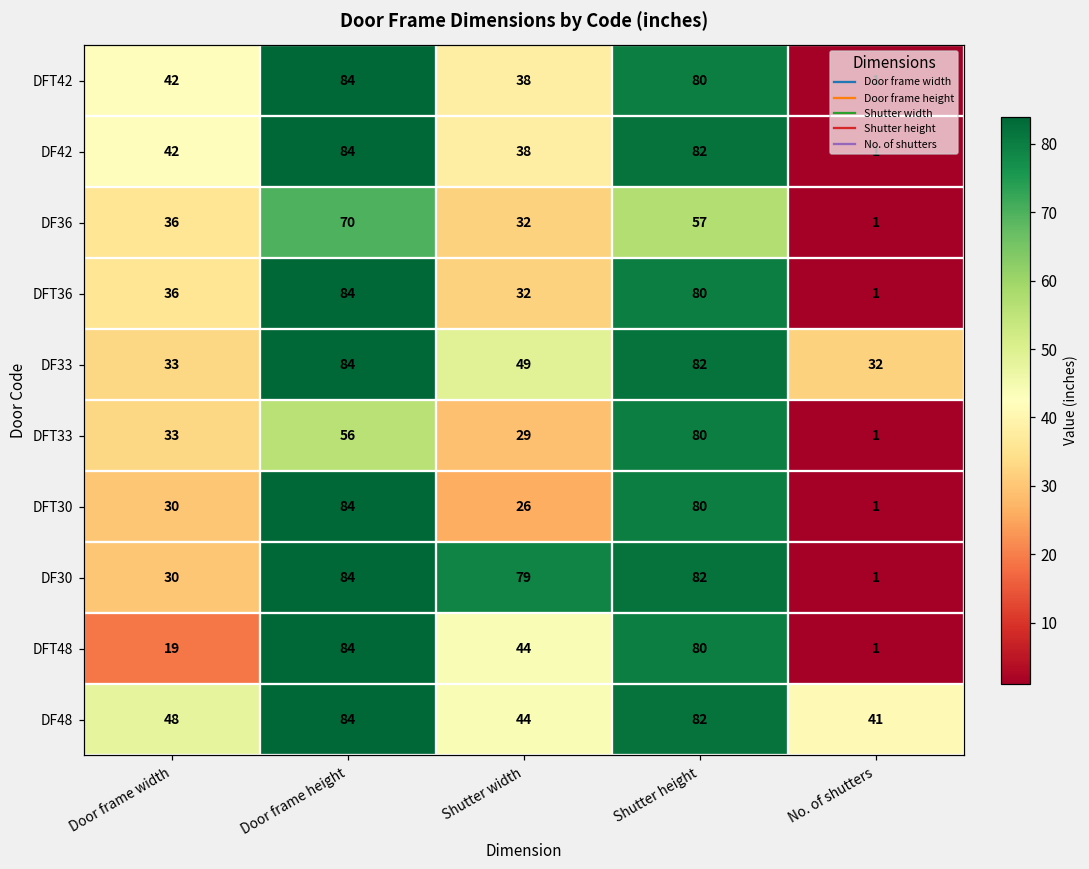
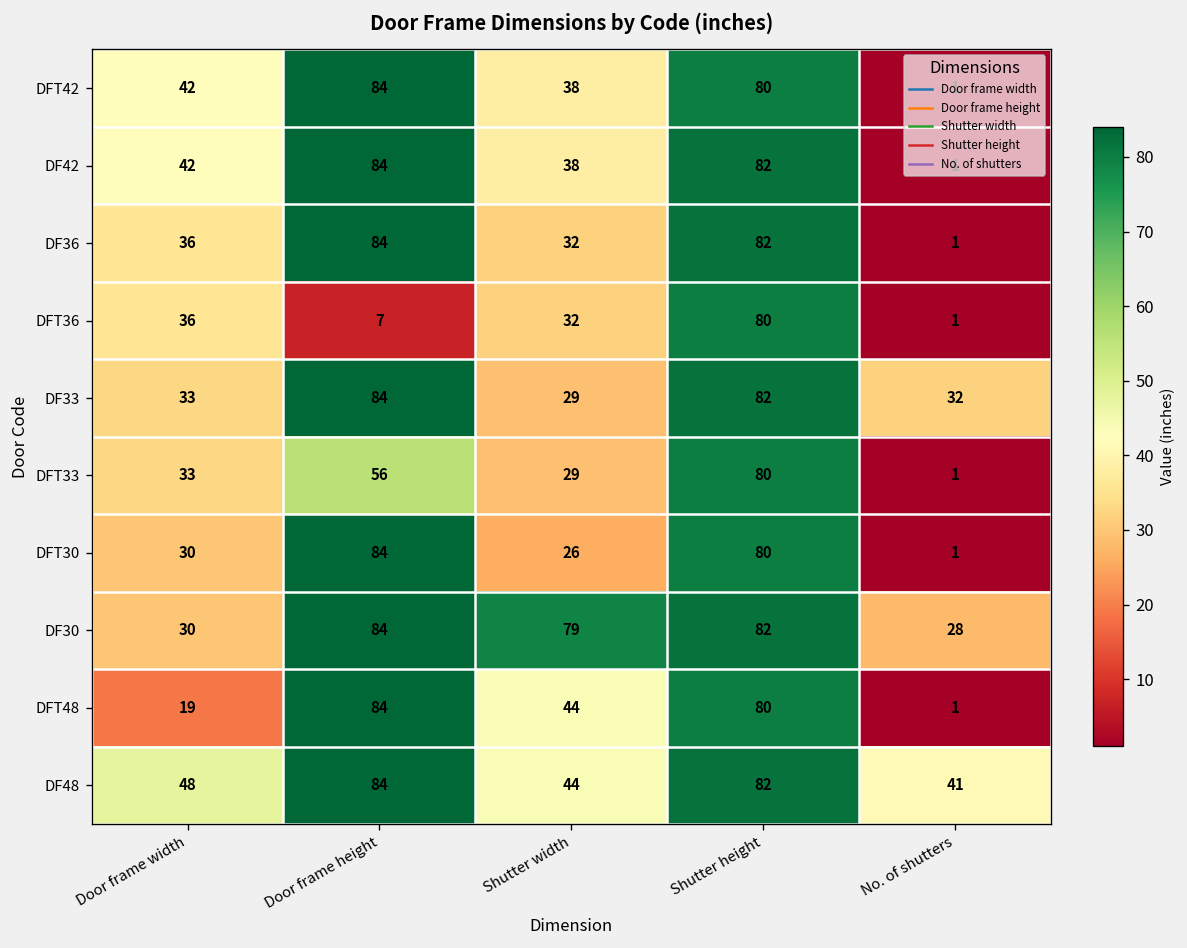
DF36, Door frame height: 70 -> 84
DF36, Shutter height: 57 -> 82
DFT36, Door frame height: 84 -> 7
DF33, Shutter width: 49 -> 29
DF30, No. of shutters: 1 -> 28
